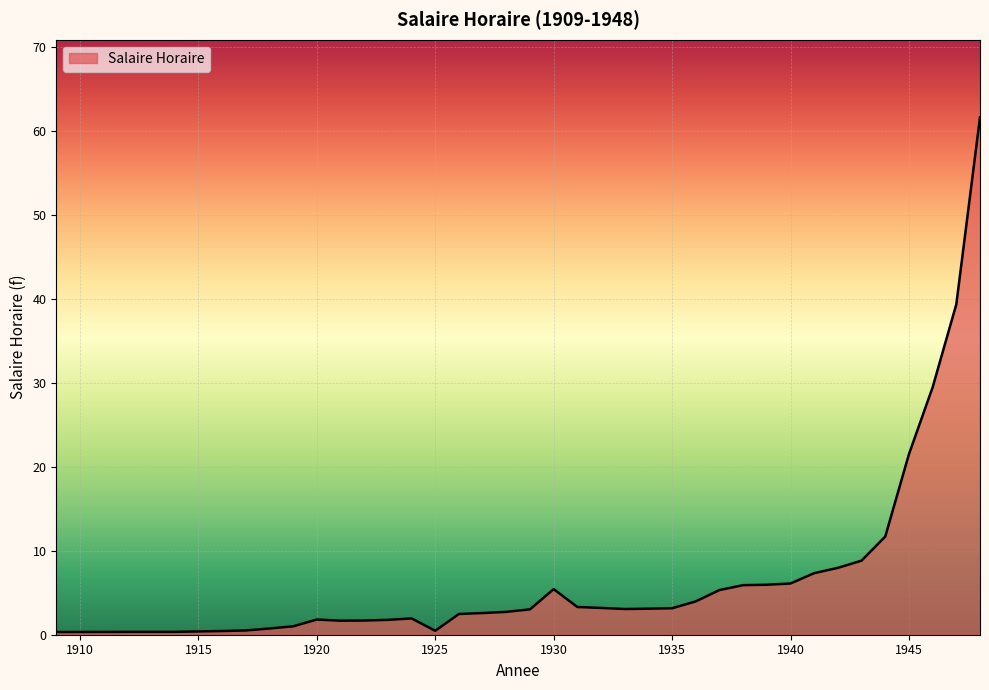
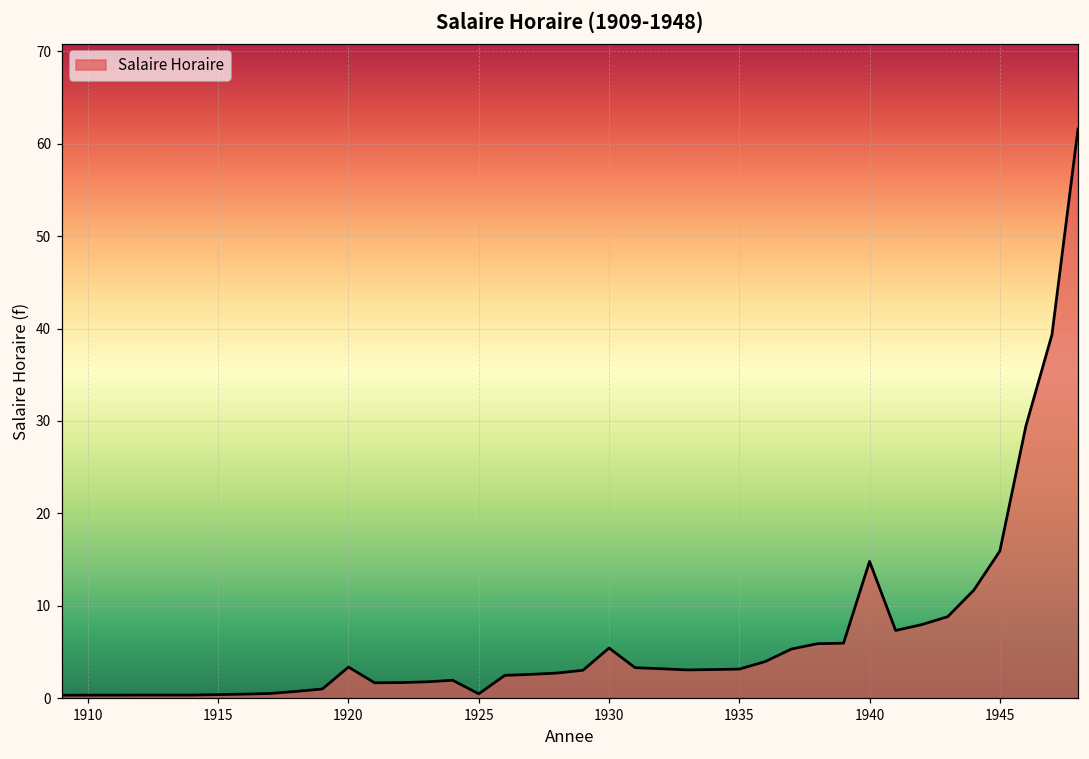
1920: 2 -> 3
1940: 6 -> 15
1945: 21 -> 16
